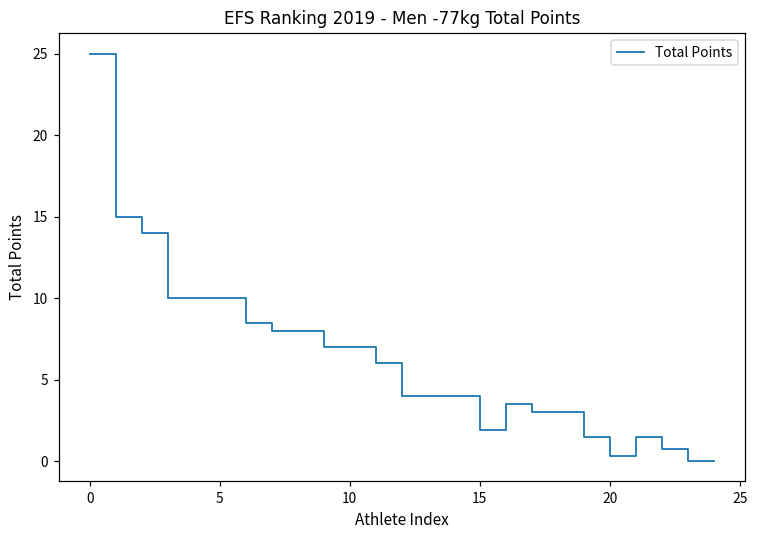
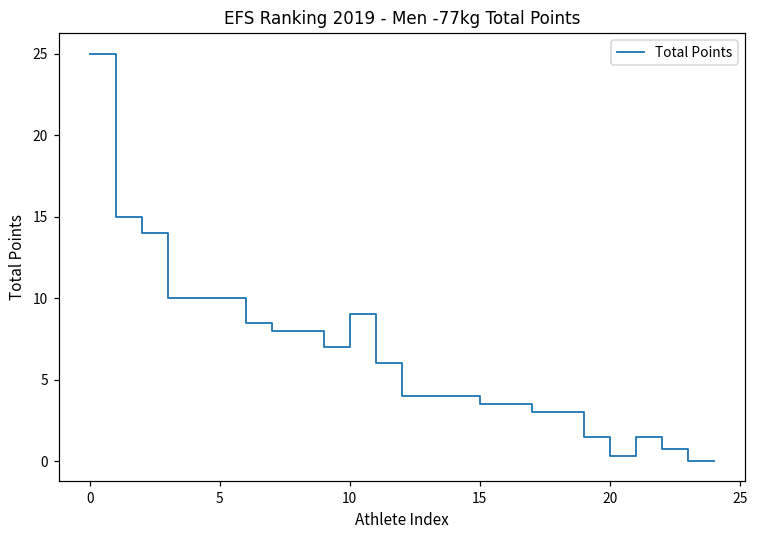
10: 7 -> 9
15: 1.9 -> 3.5
